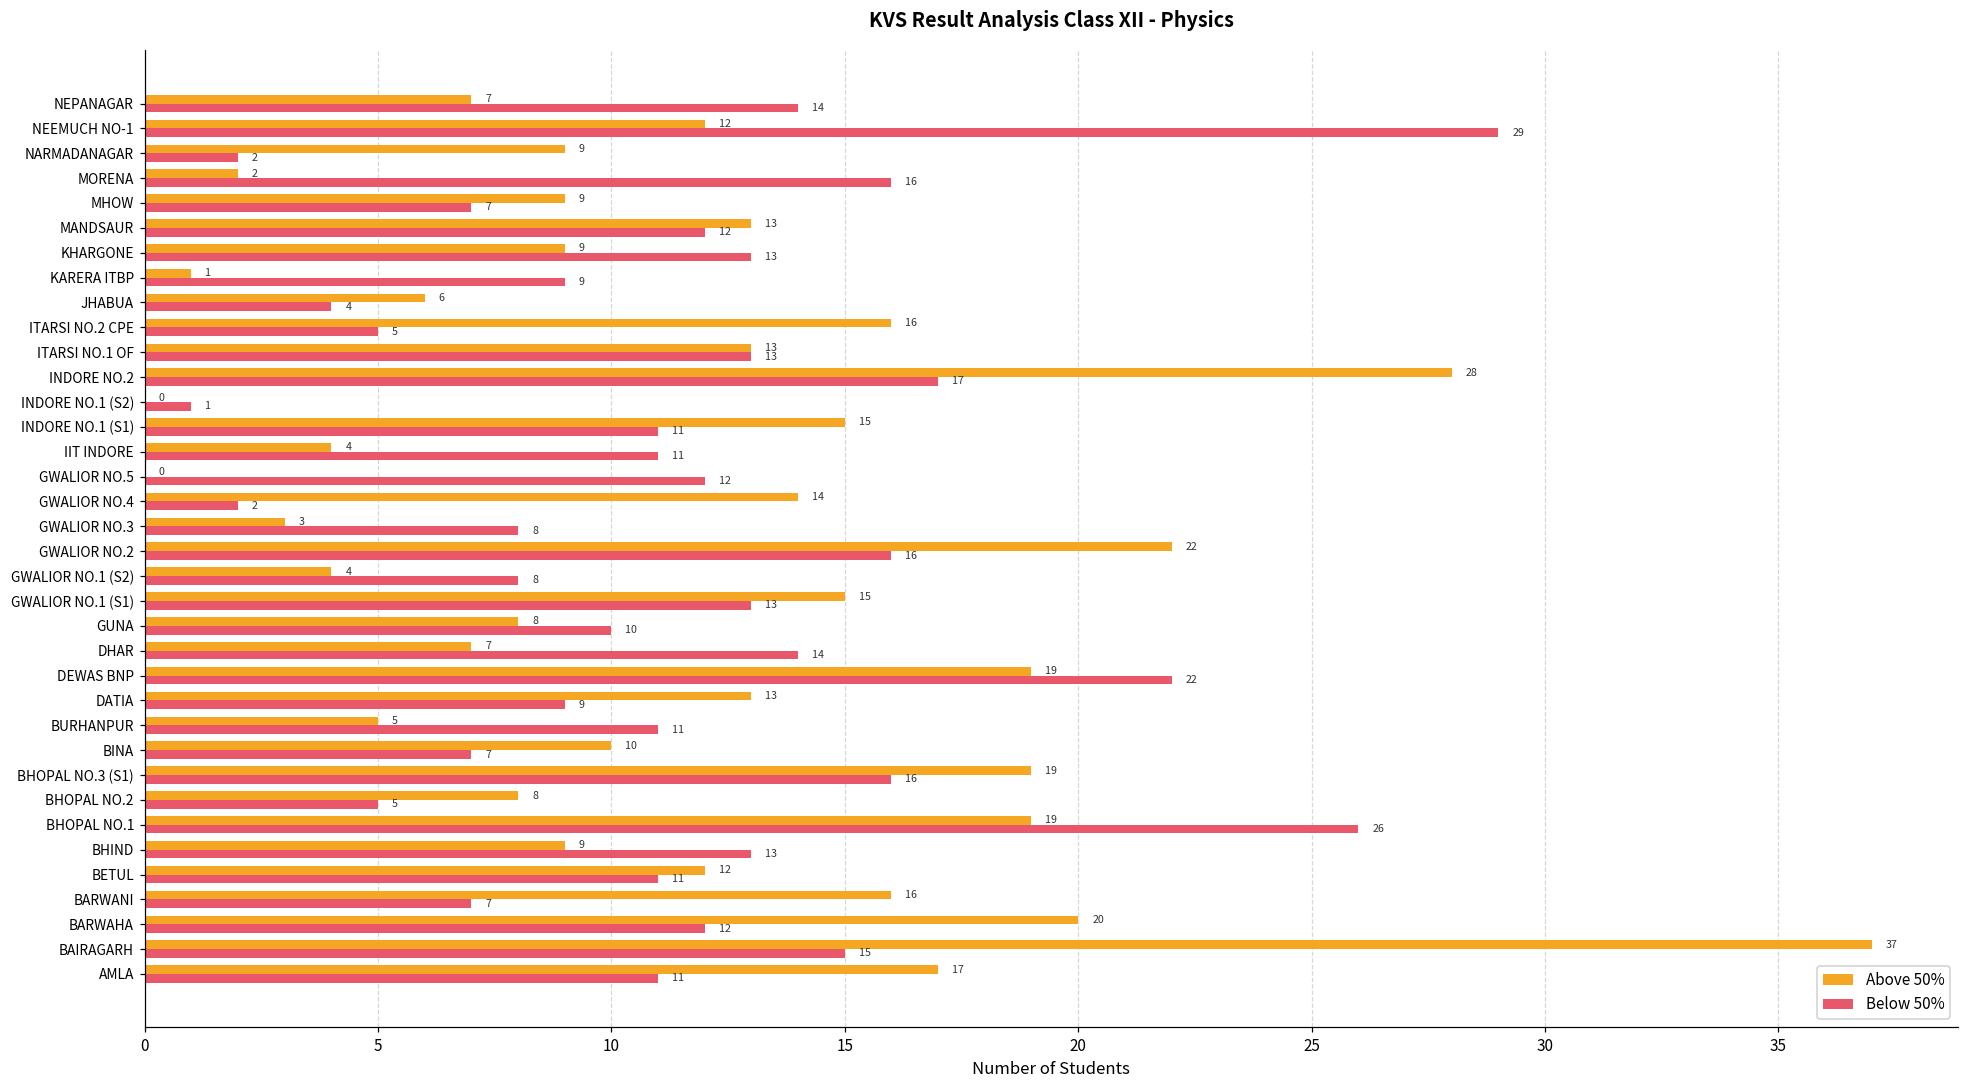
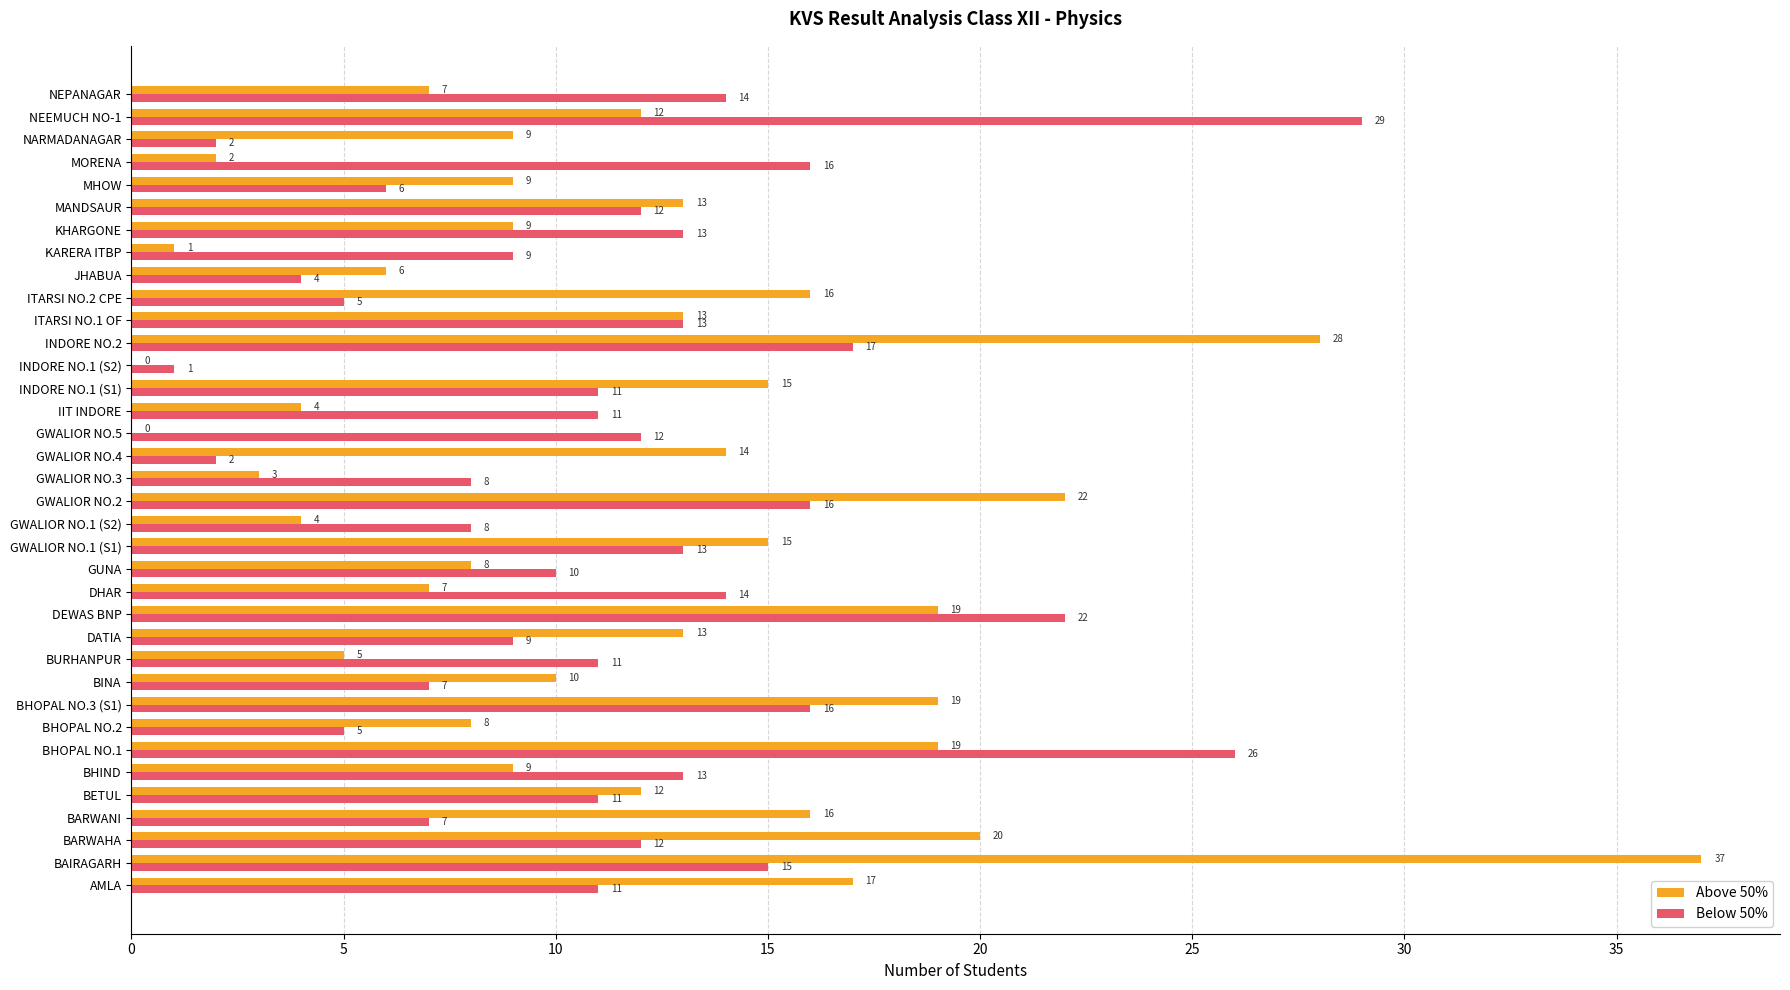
Below 50%, MHOW: 7 -> 6
